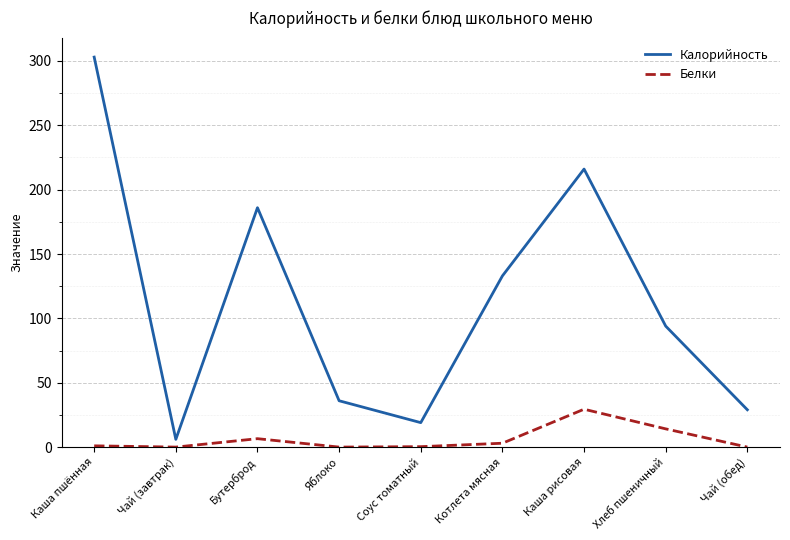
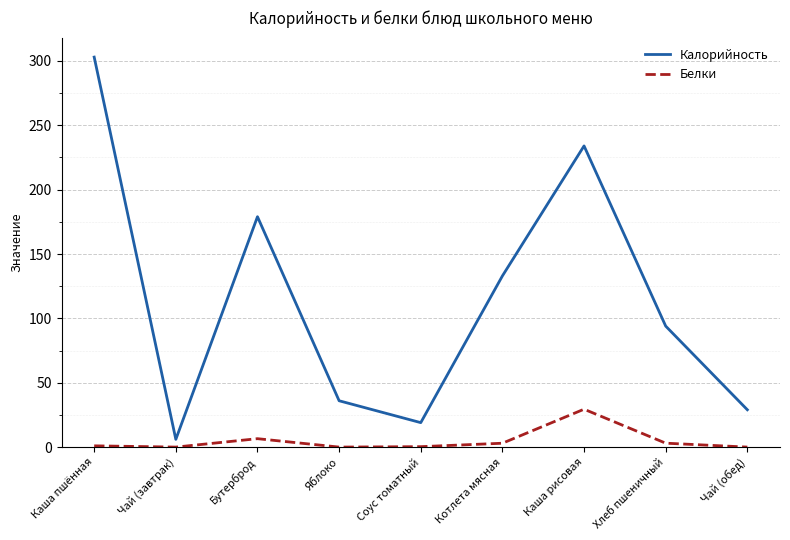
Калорийность, Бутерброд: 186 -> 179
Калорийность, Каша рисовая: 216 -> 234
Белки, Хлеб пшеничный: 14 -> 3
